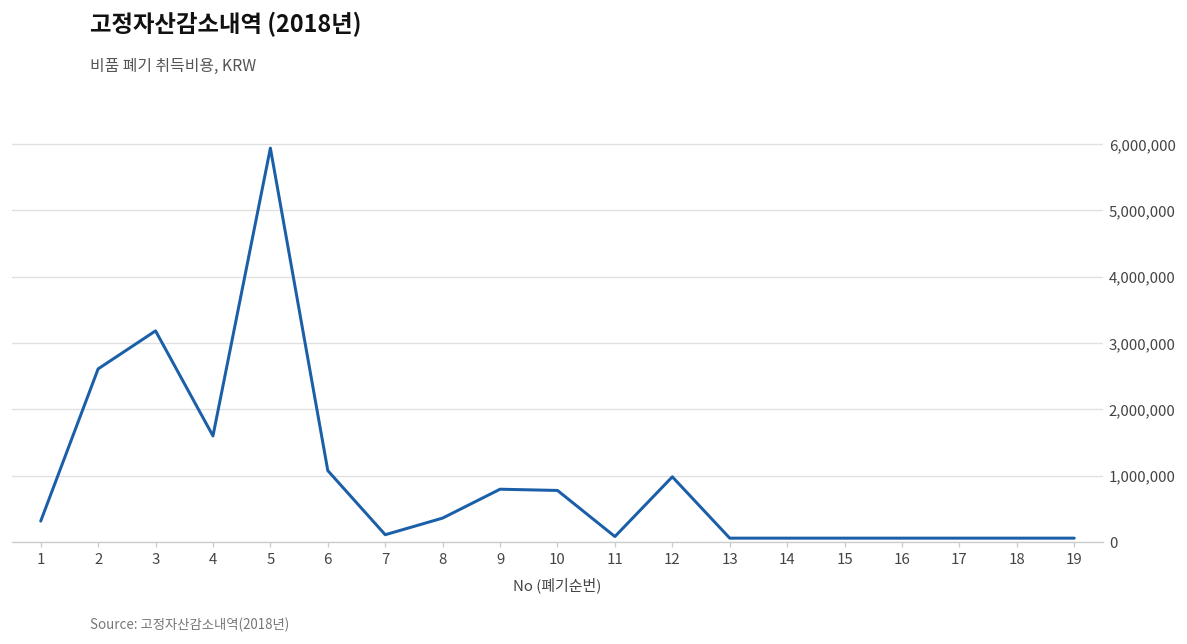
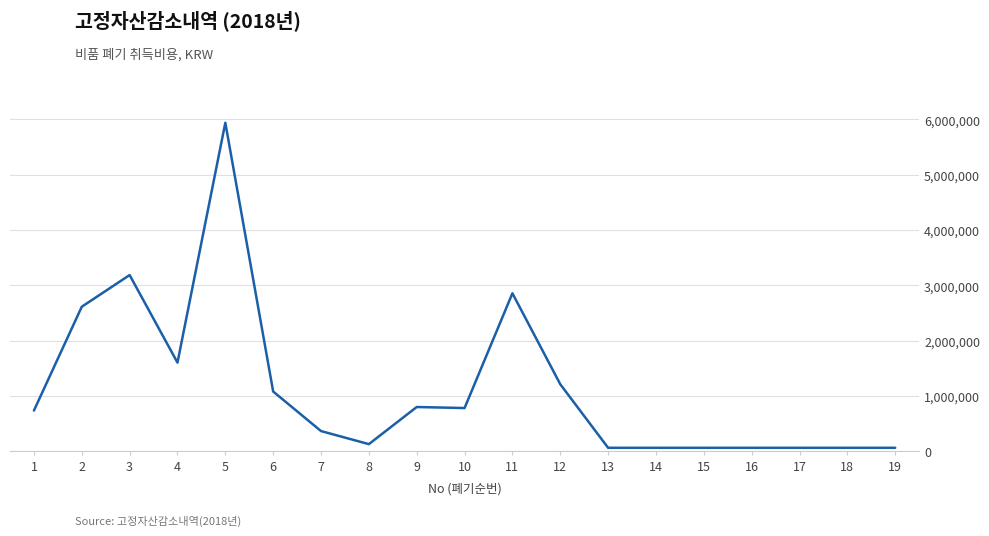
1: 300,000 -> 700,000
7: 100,000 -> 400,000
8: 400,000 -> 100,000
11: 100,000 -> 2,900,000
12: 1,000,000 -> 1,200,000
